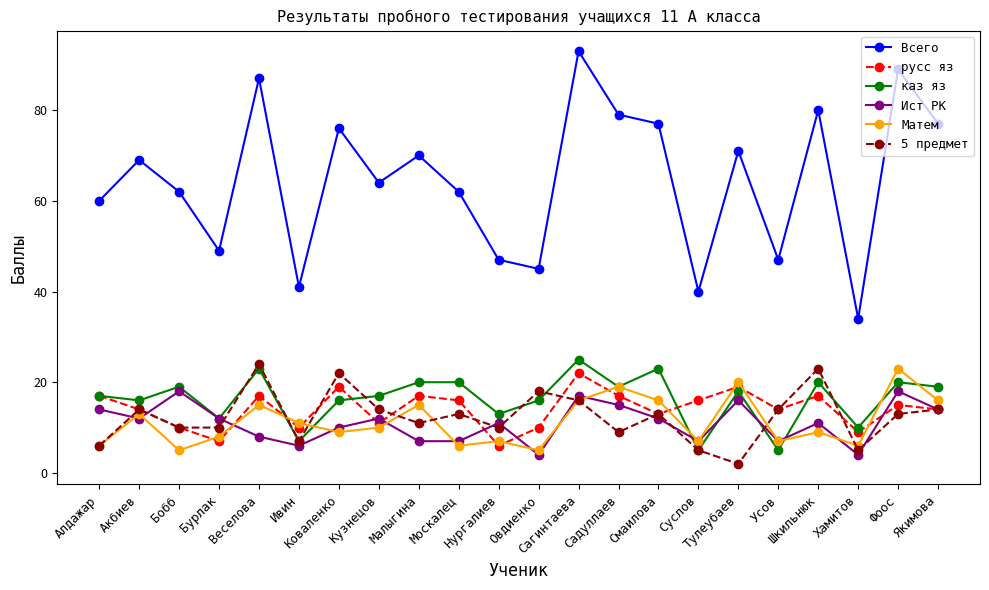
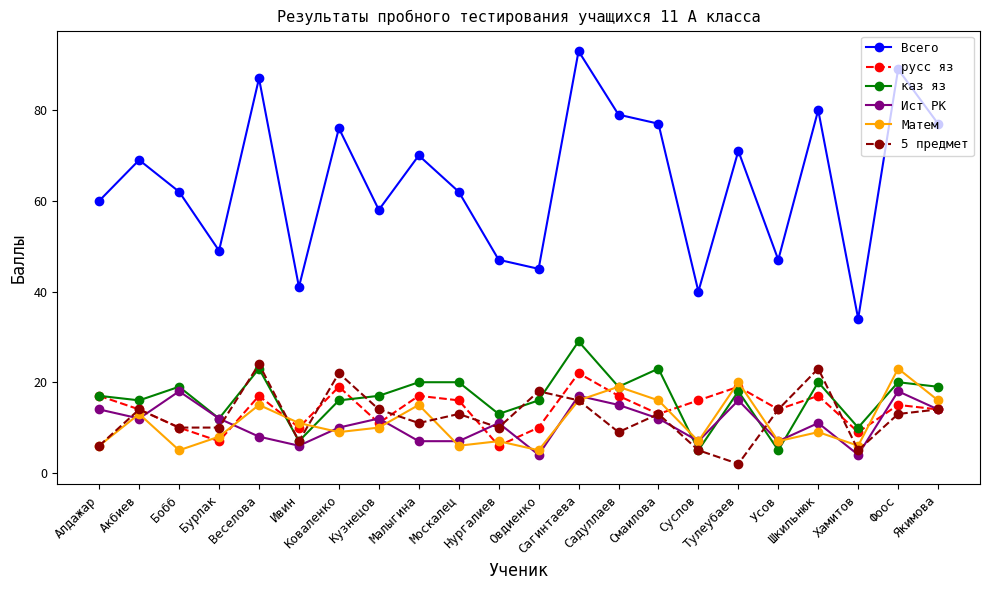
Всего, Кузнецов: 64 -> 58
каз яз, Сагинтаева: 25 -> 29
